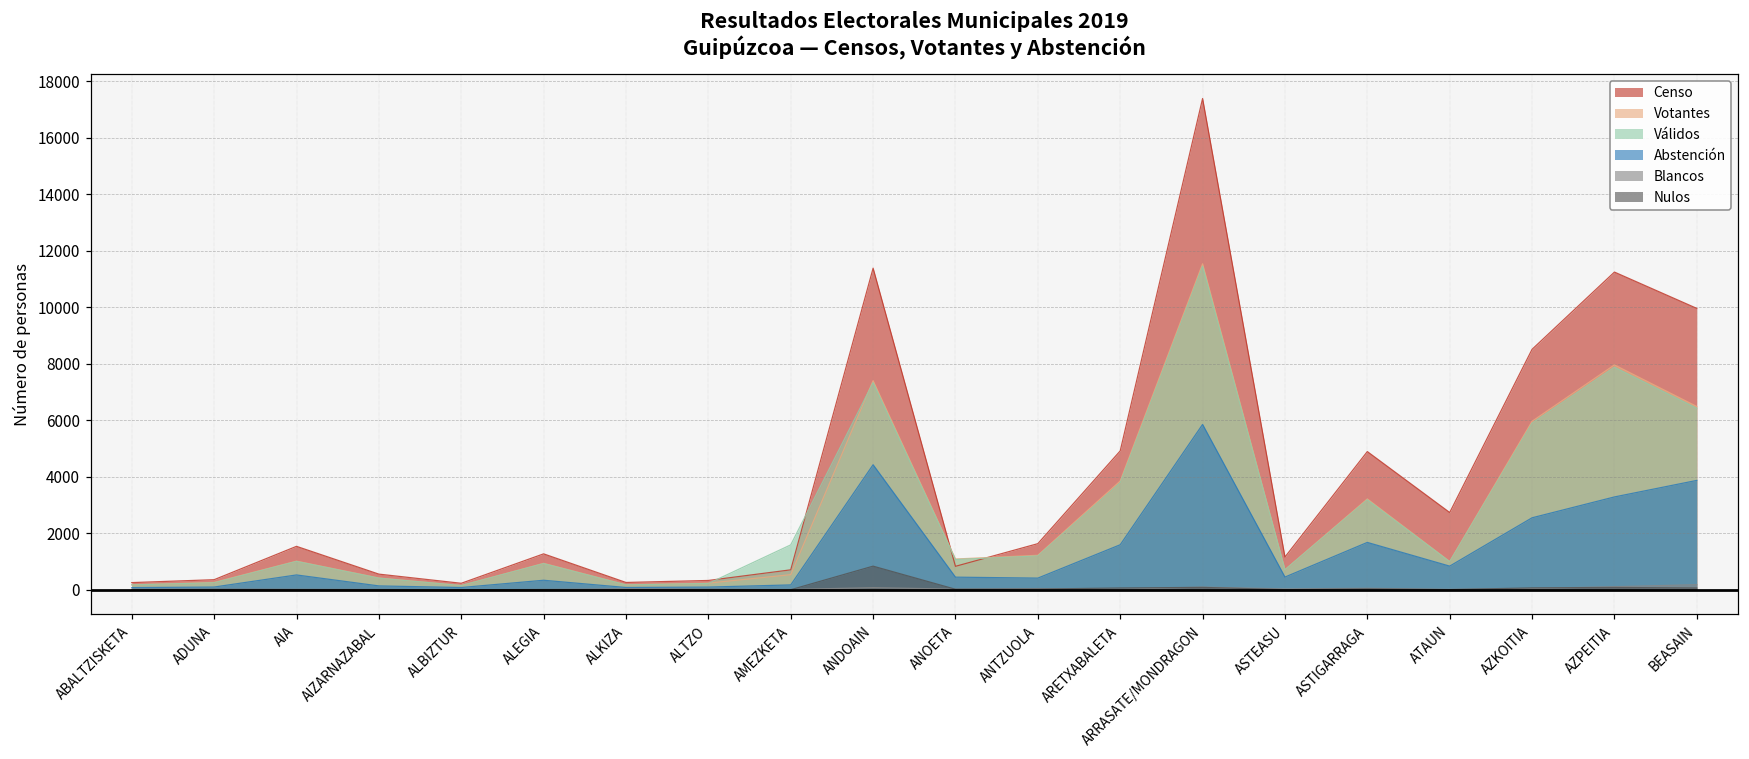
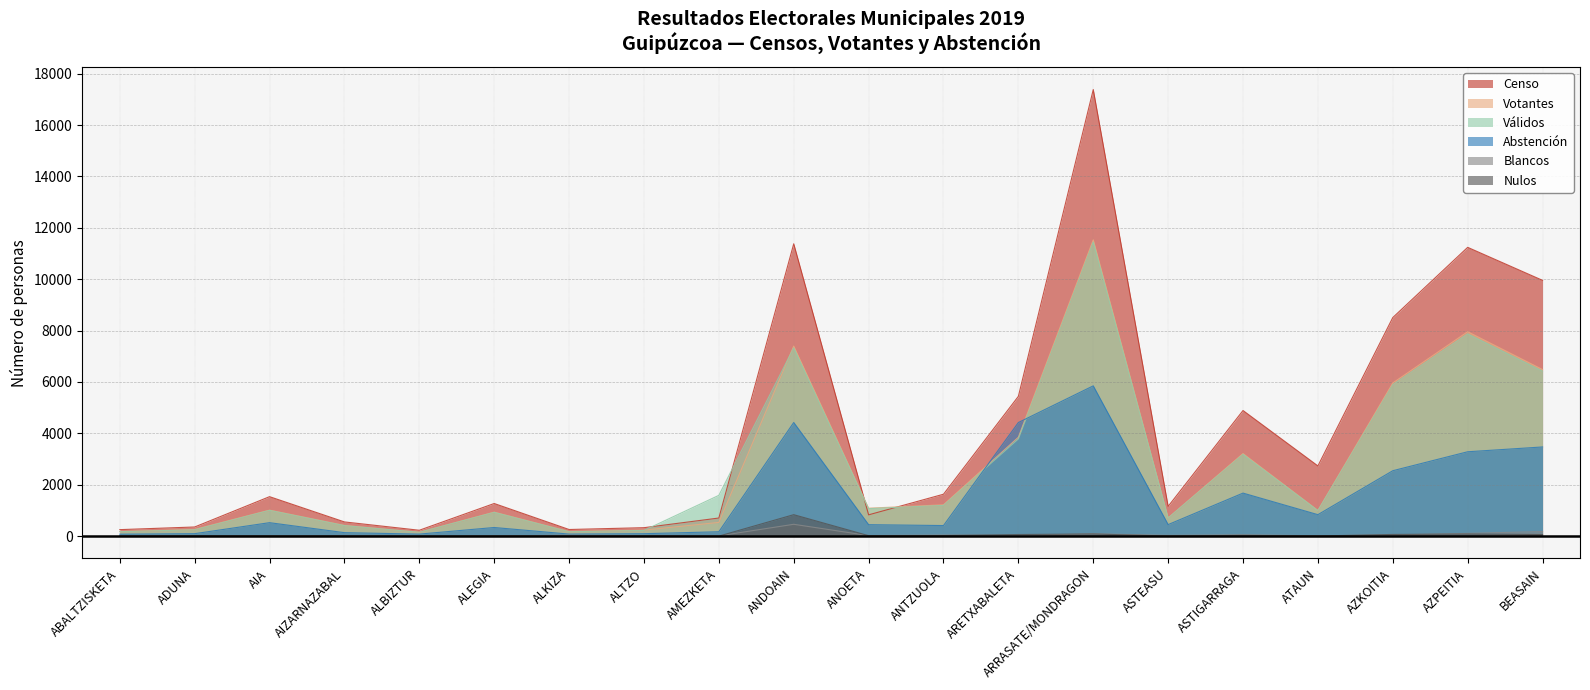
Blancos, ANDOAIN: 100 -> 500
Censo, ARETXABALETA: 4900 -> 5400
Abstención, ARETXABALETA: 1600 -> 4400
Abstención, BEASAIN: 3900 -> 3500
